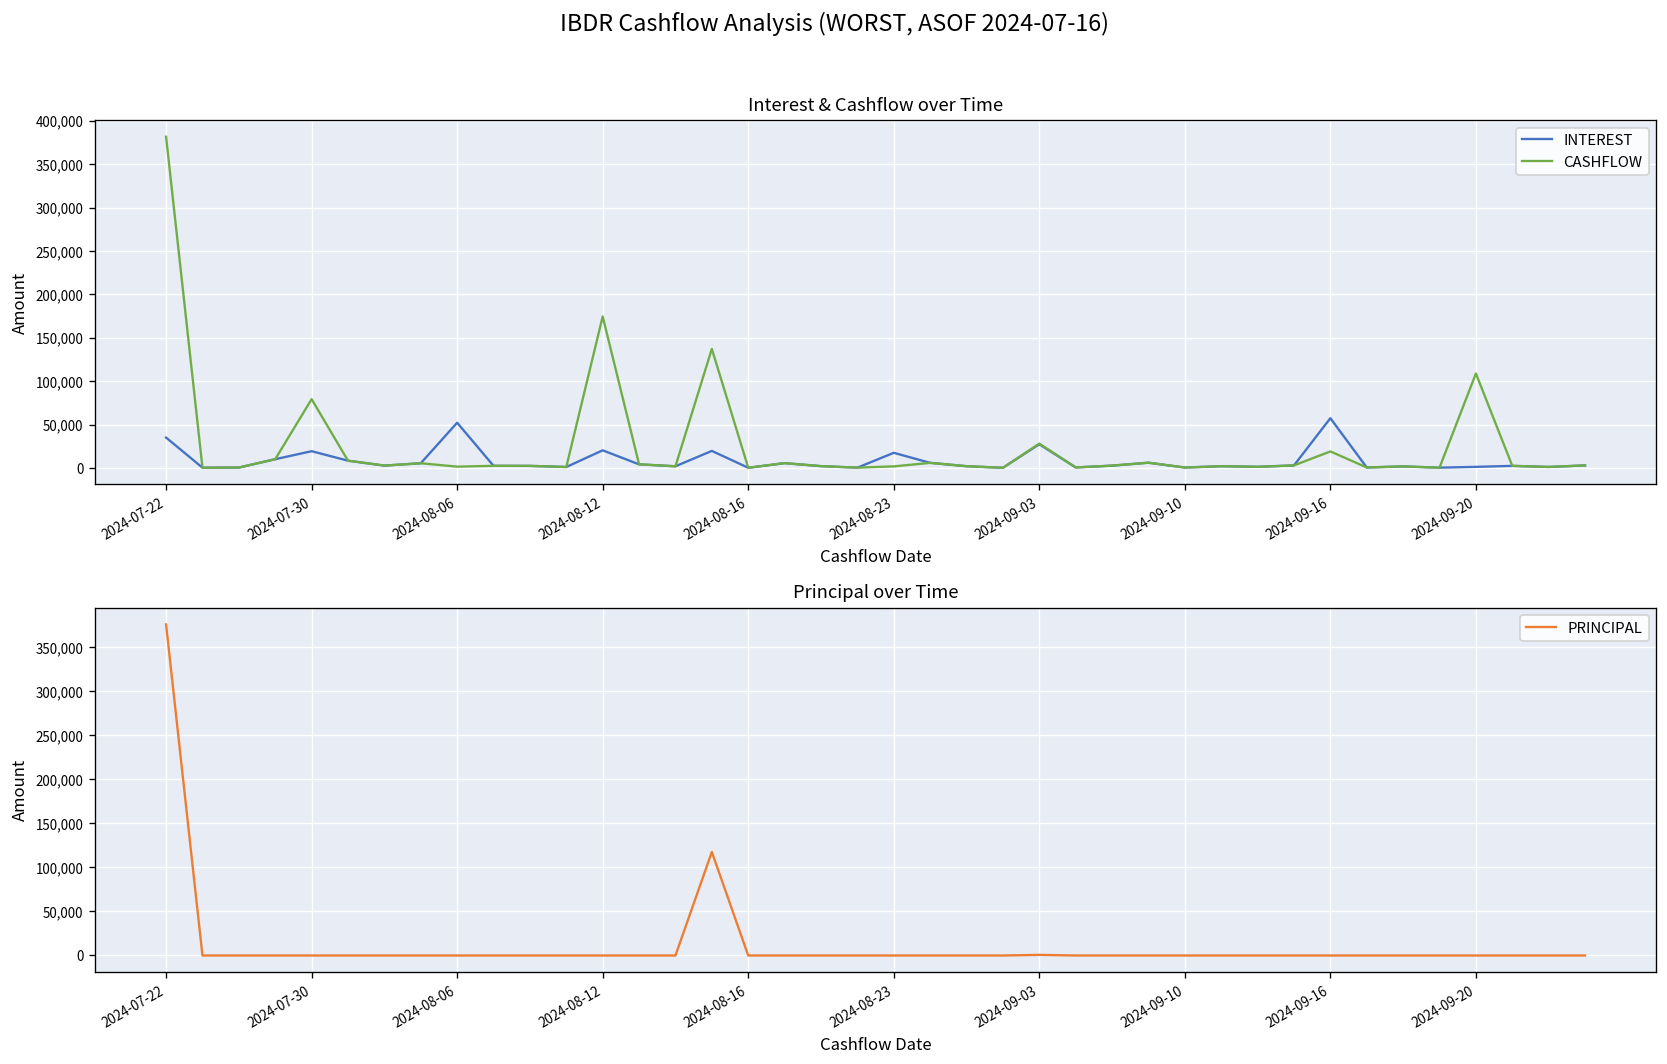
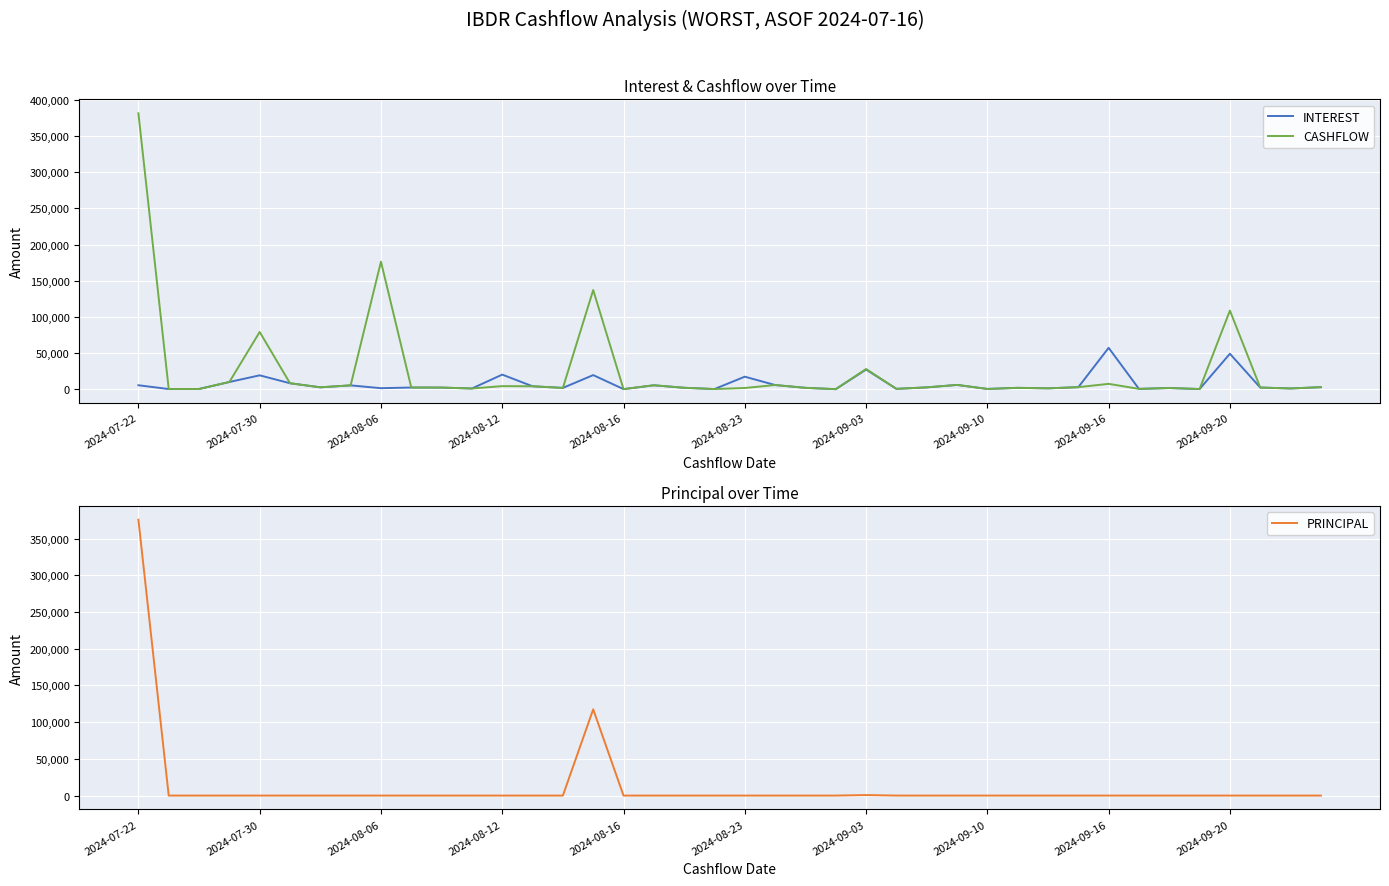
Interest & Cashflow over Time, INTEREST, 2024-07-22: 40,000 -> 10,000
Interest & Cashflow over Time, INTEREST, 2024-08-06: 50,000 -> 0
Interest & Cashflow over Time, CASHFLOW, 2024-08-06: 0 -> 180,000
Interest & Cashflow over Time, CASHFLOW, 2024-08-12: 170,000 -> 0
Interest & Cashflow over Time, CASHFLOW, 2024-09-16: 20,000 -> 10,000
Interest & Cashflow over Time, INTEREST, 2024-09-20: 0 -> 50,000
